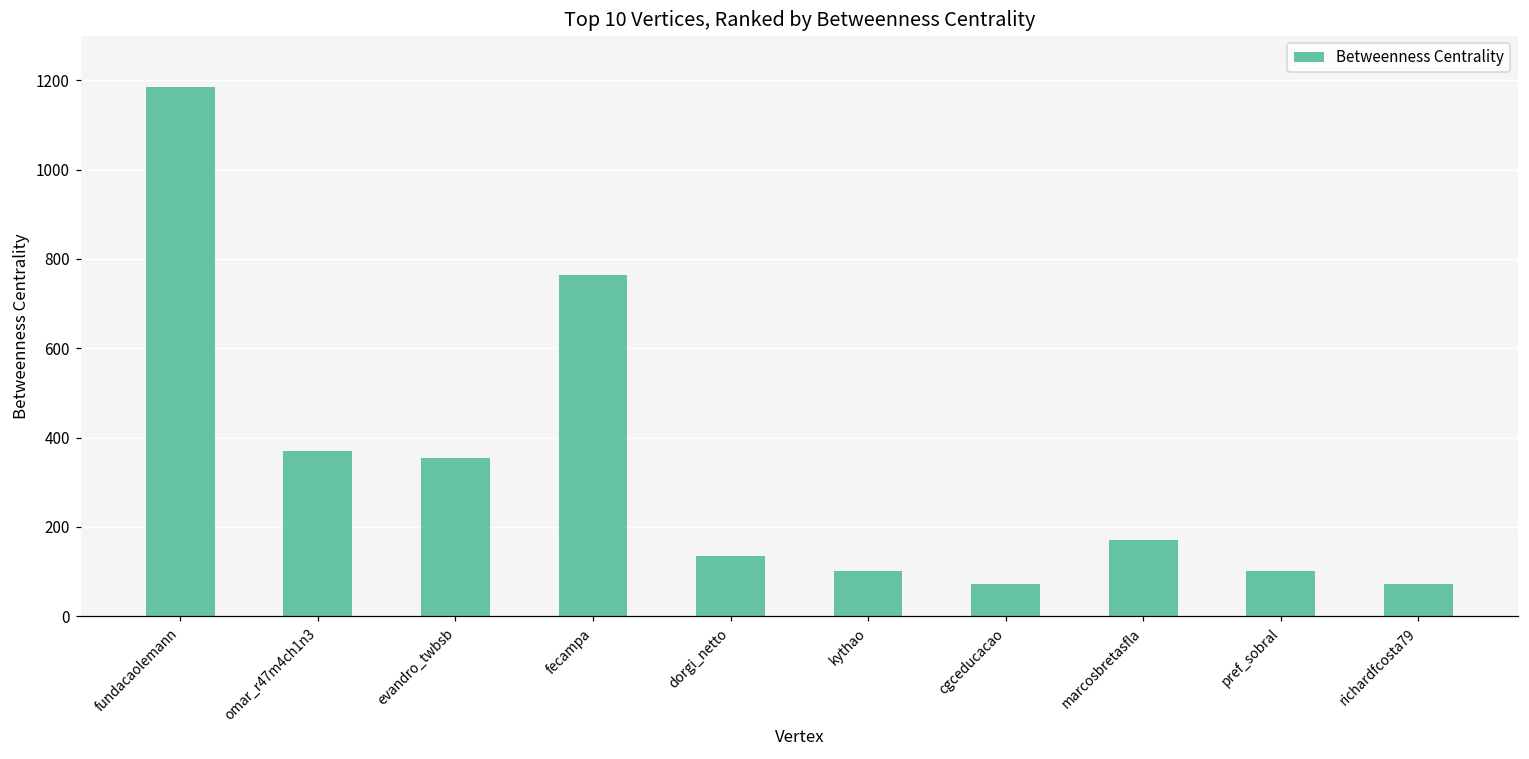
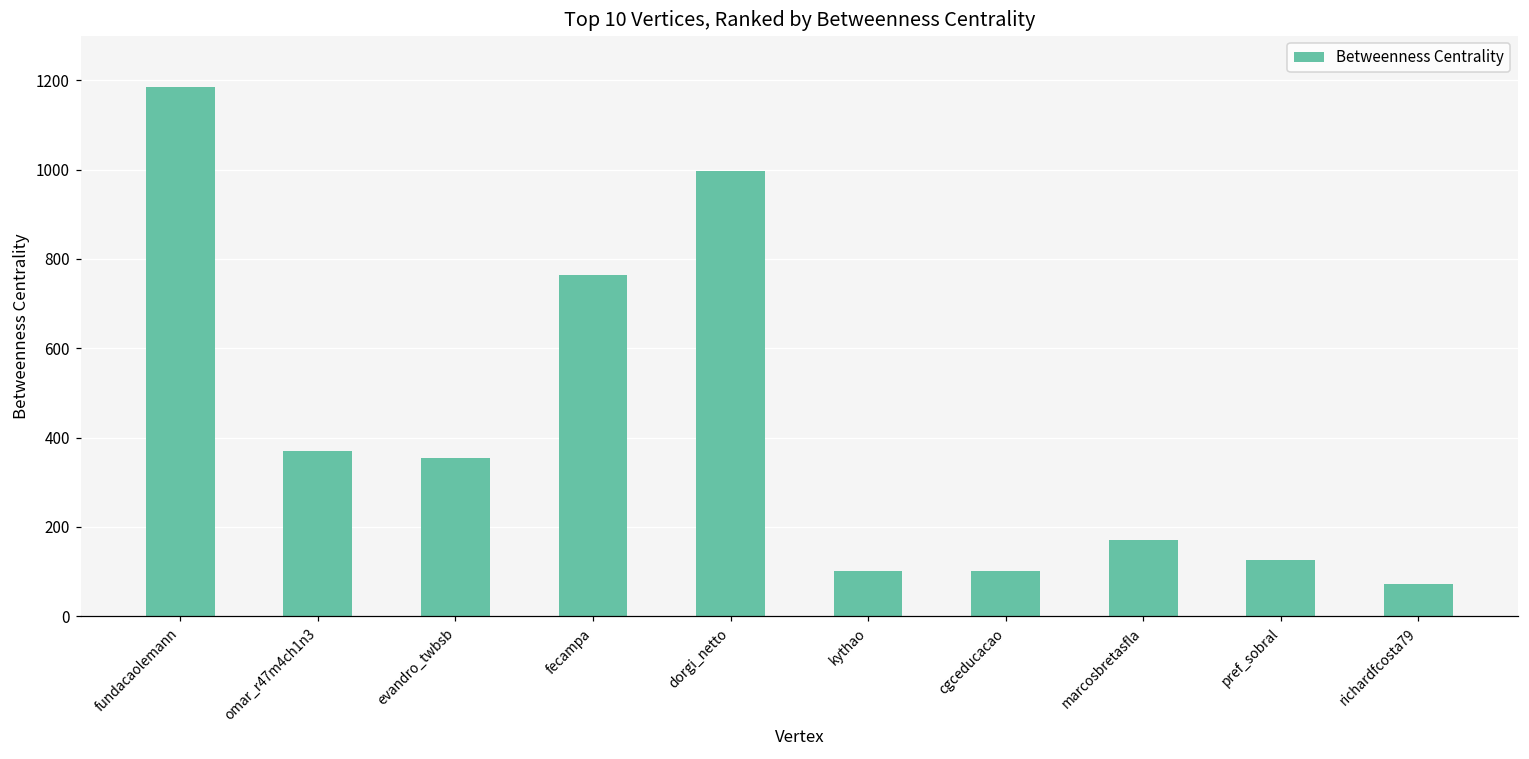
dorgi_netto: 130 -> 1000
cgceducacao: 70 -> 100
pref_sobral: 100 -> 130
